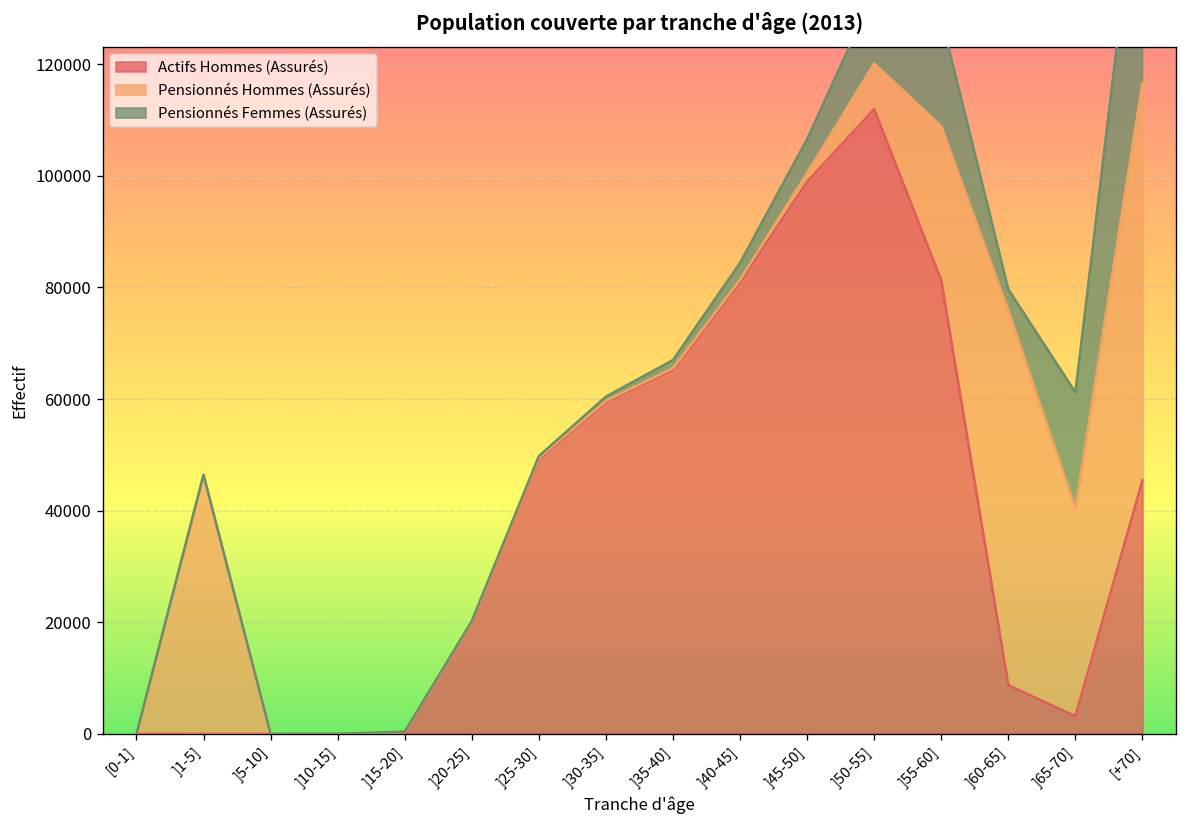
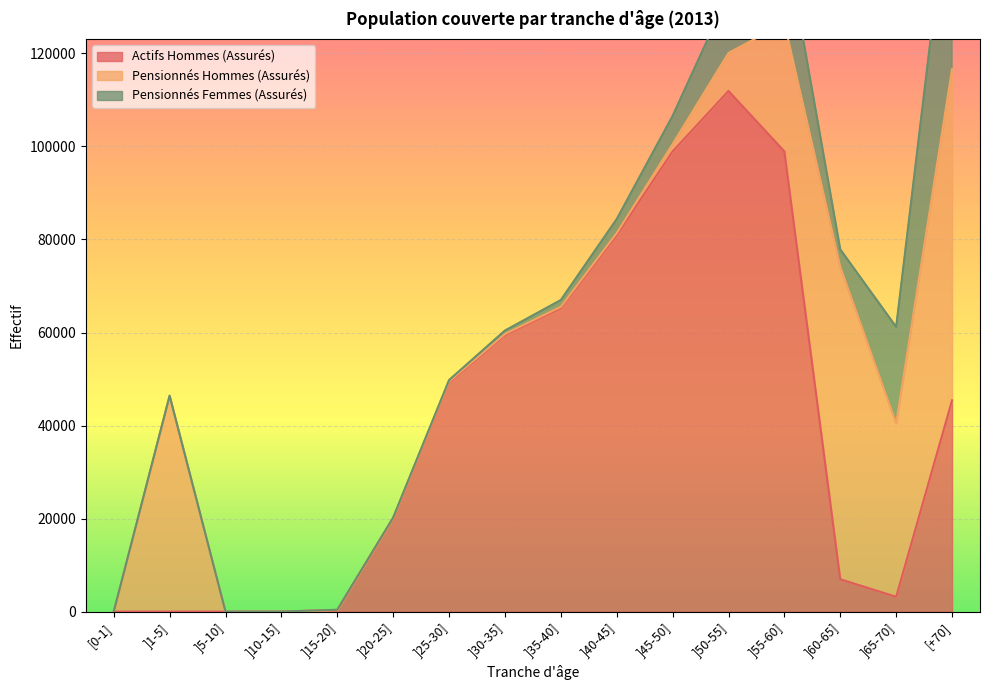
Actifs Hommes (Assurés), ]55-60]: 81000 -> 99000
Actifs Hommes (Assurés), ]60-65]: 9000 -> 7000
